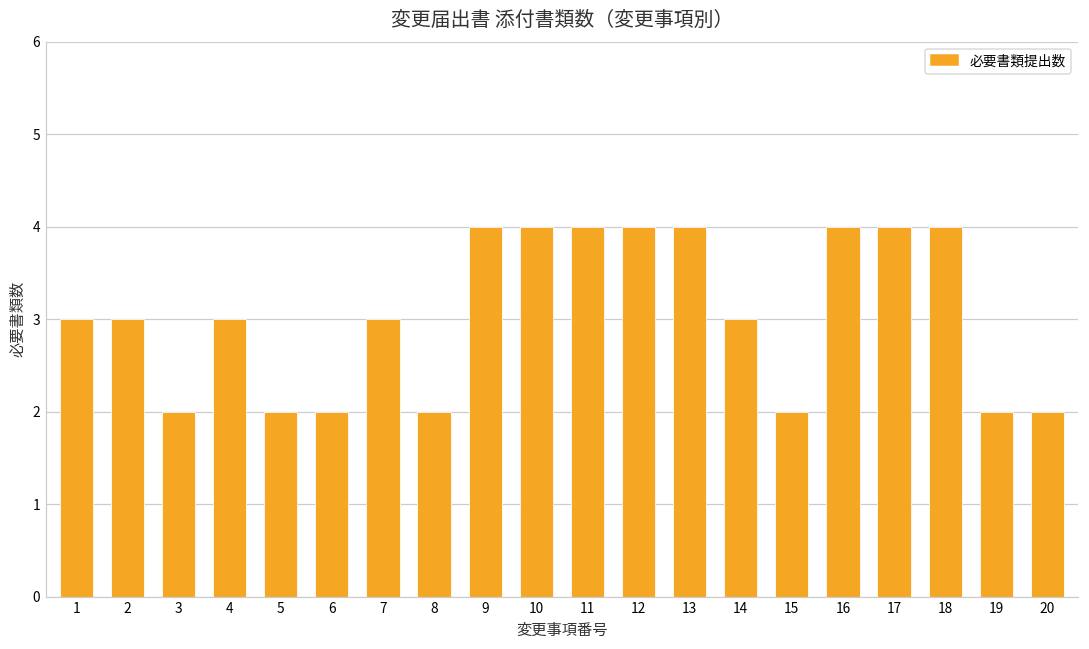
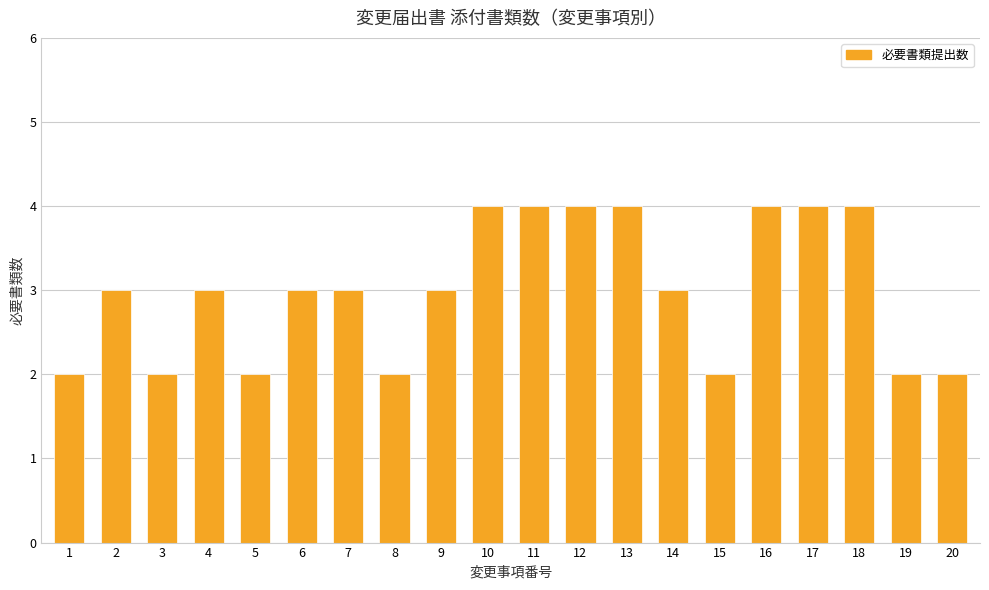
1: 3 -> 2
6: 2 -> 3
9: 4 -> 3
